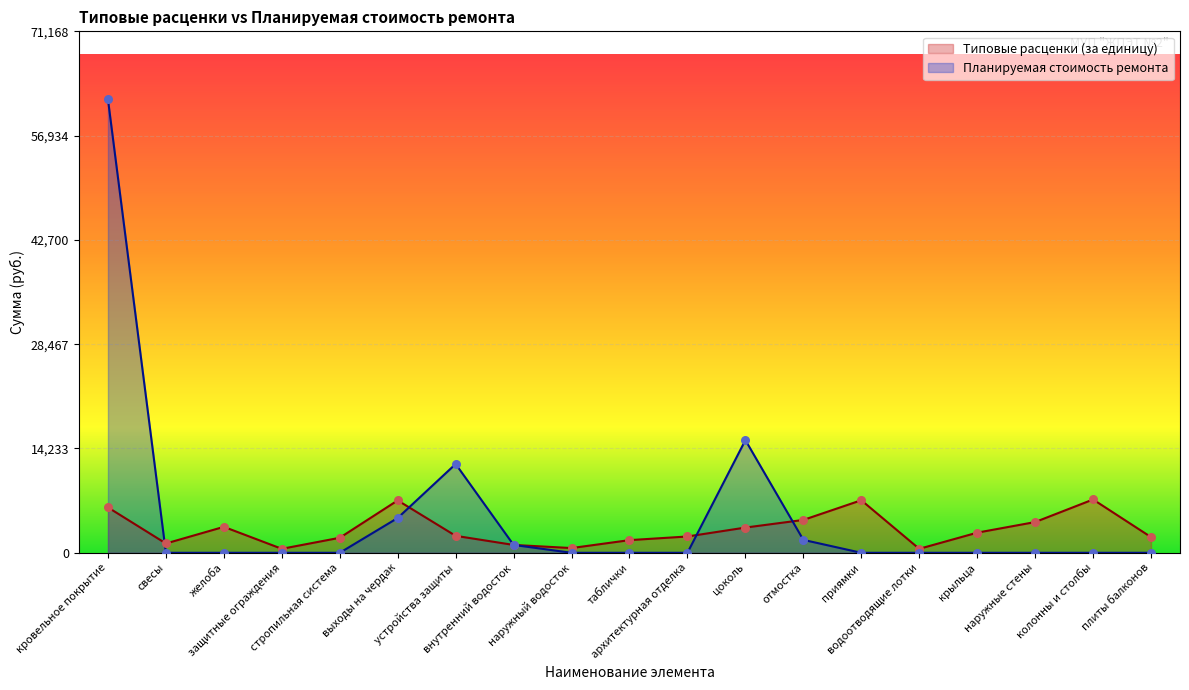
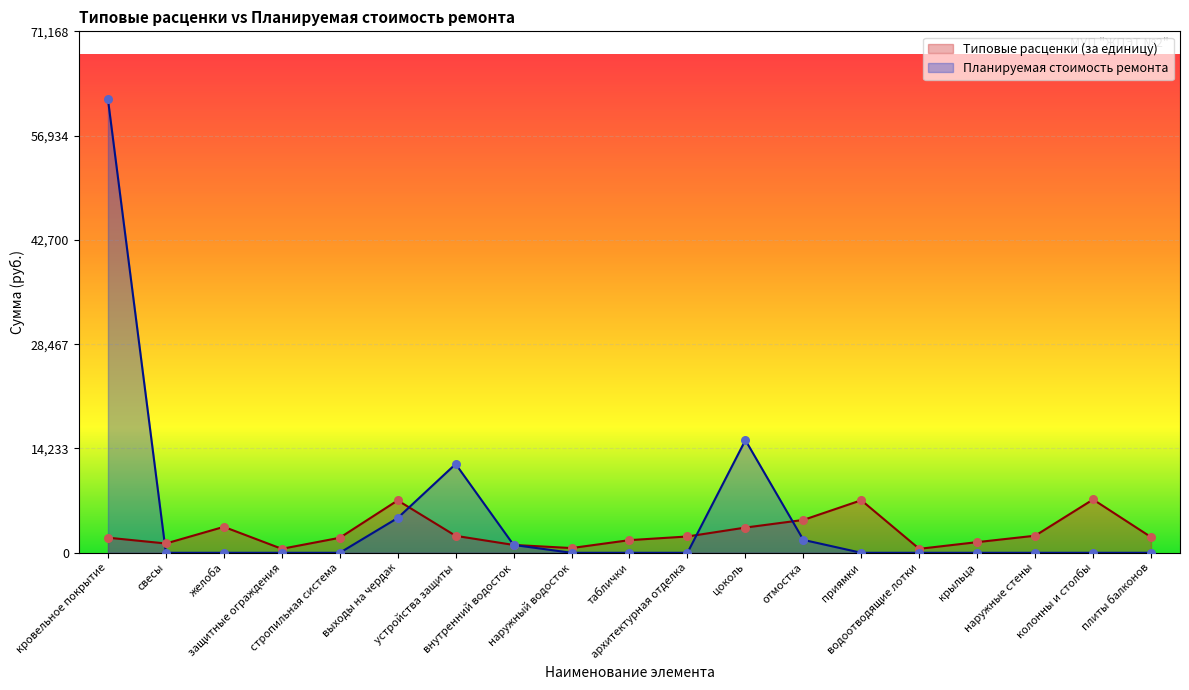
Типовые расценки (за единицу), кровельное покрытие: 6,000 -> 2,000
Типовые расценки (за единицу), крыльца: 3,000 -> 1,000
Типовые расценки (за единицу), наружные стены: 4,000 -> 2,000
